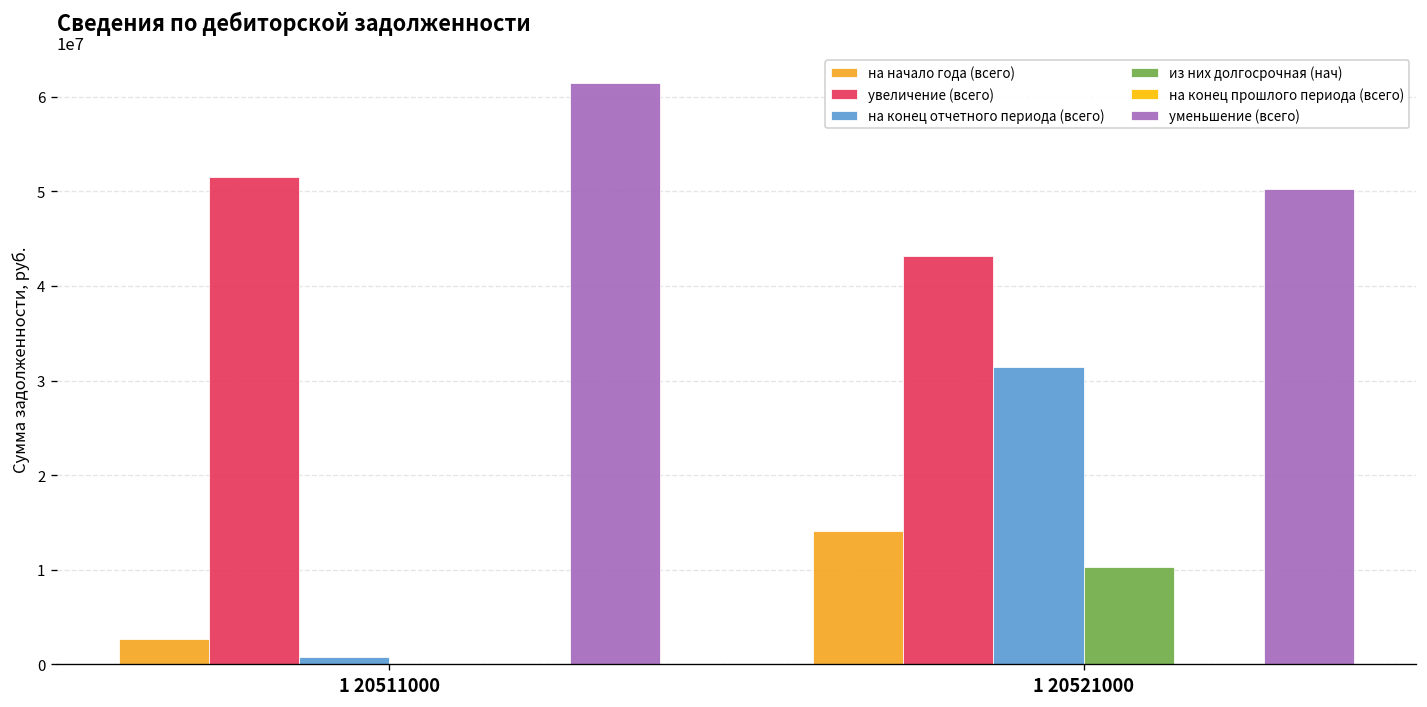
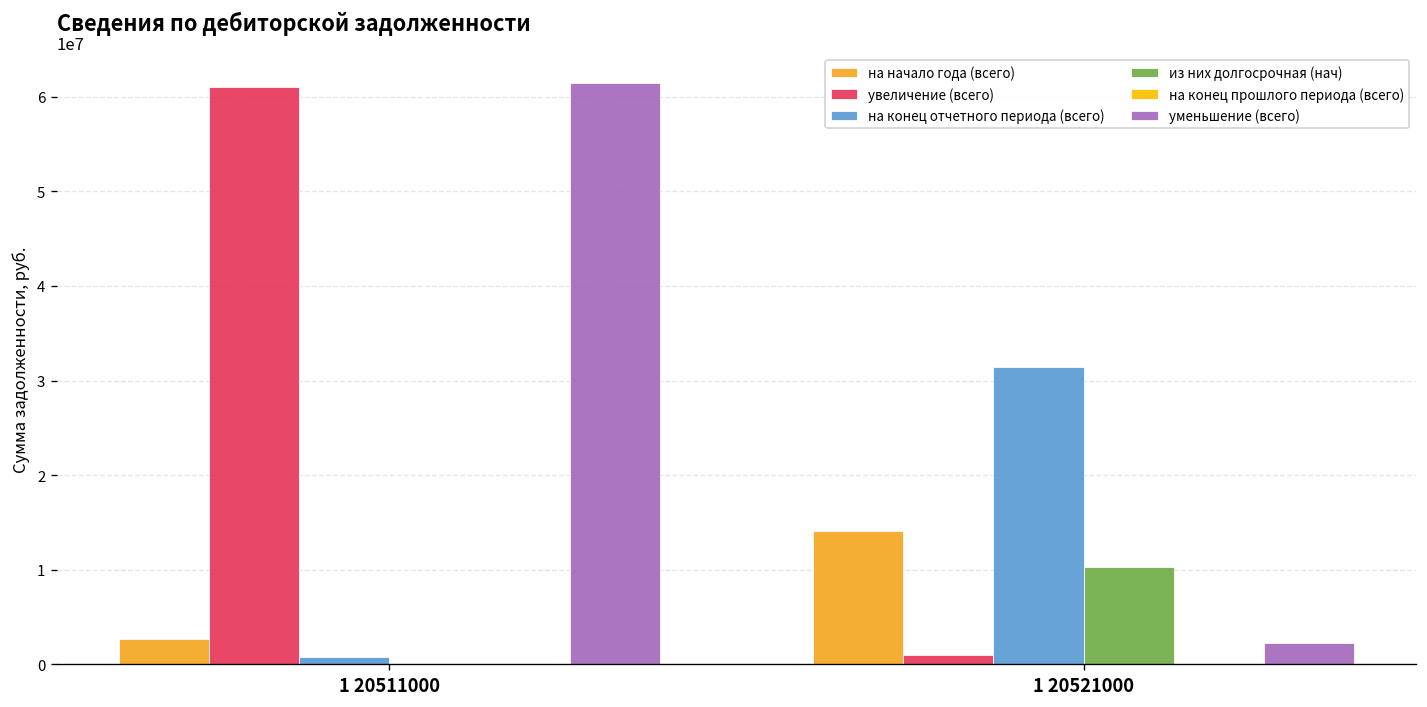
увеличение (всего), 1 20511000: 52000000 -> 61000000
увеличение (всего), 1 20521000: 43000000 -> 1000000
уменьшение (всего), 1 20521000: 50000000 -> 2000000
